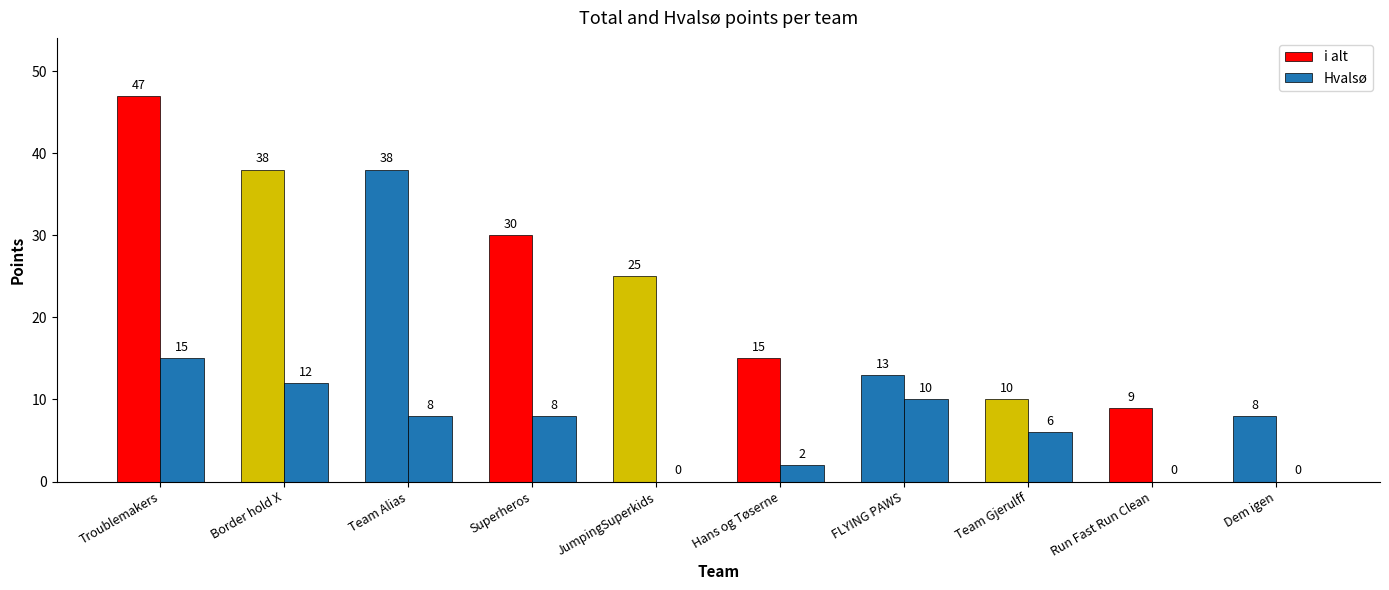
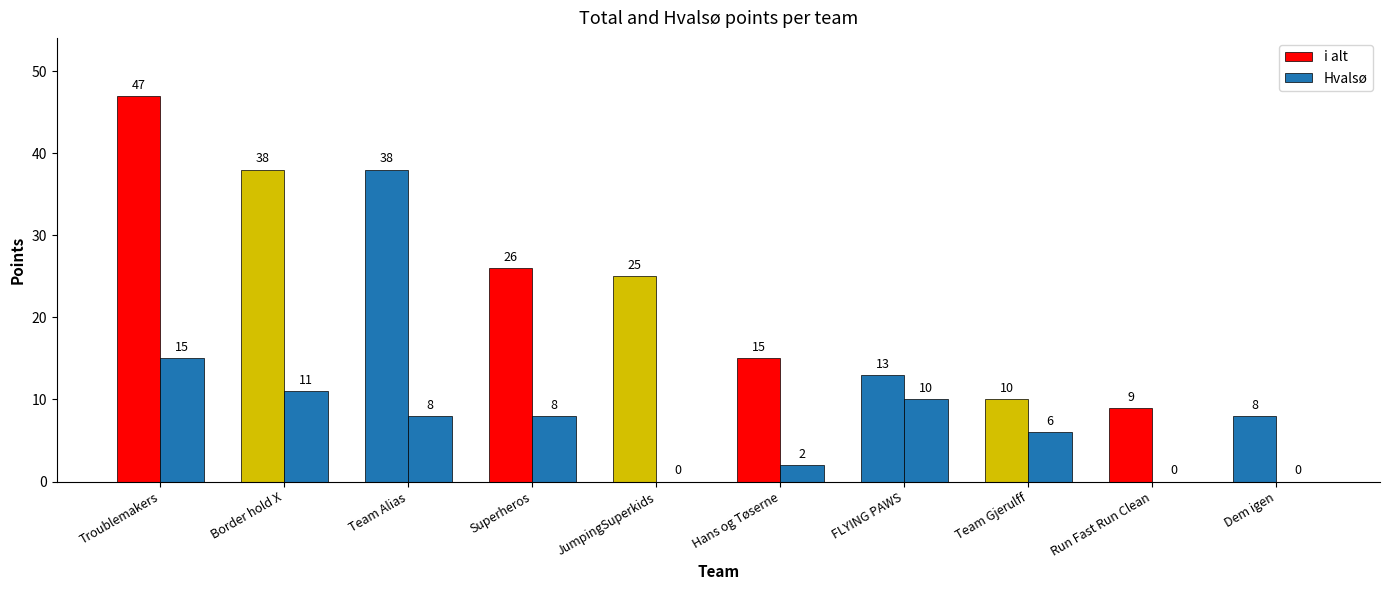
Hvalsø, Border hold X: 12 -> 11
i alt, Superheros: 30 -> 26
